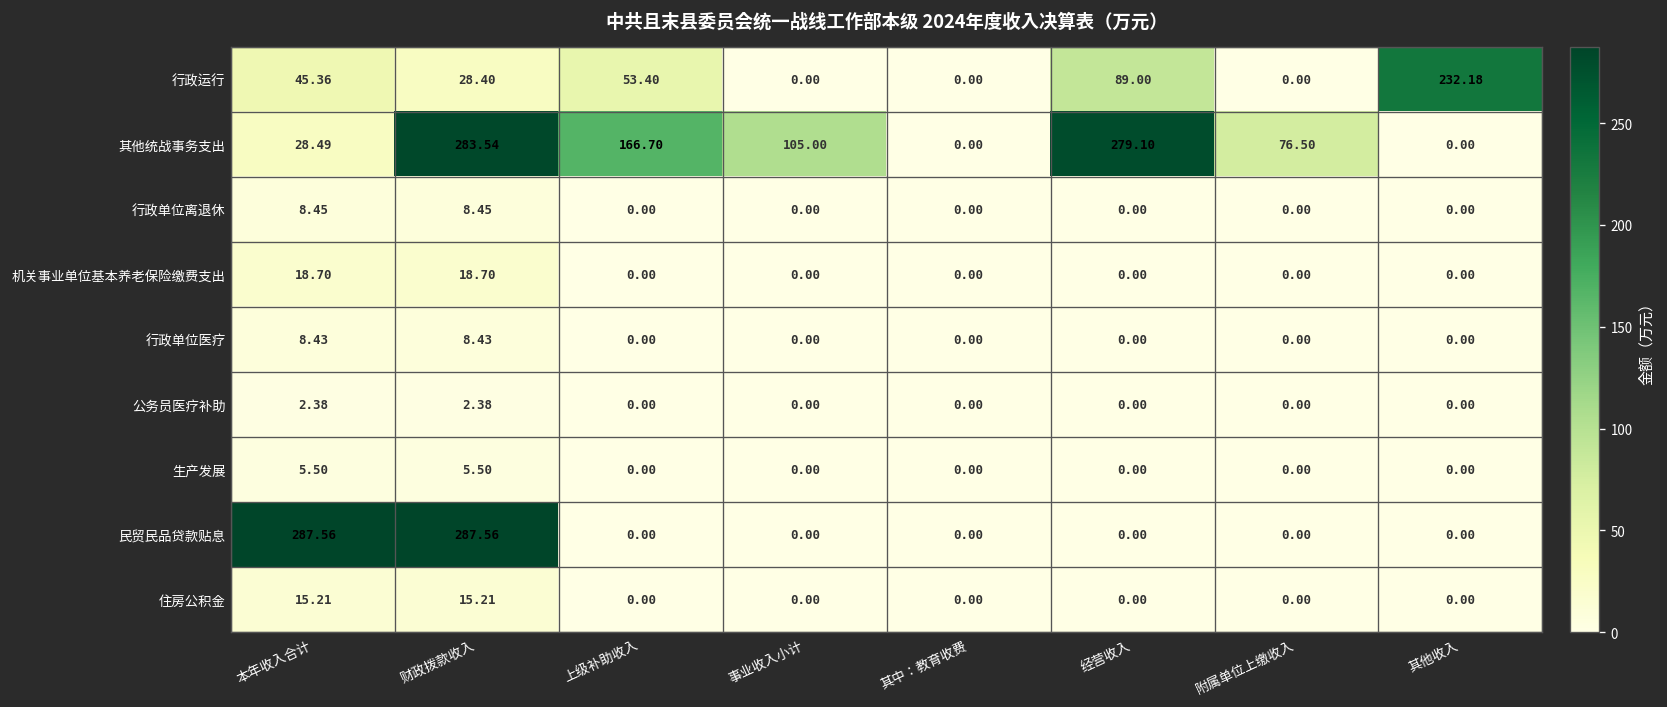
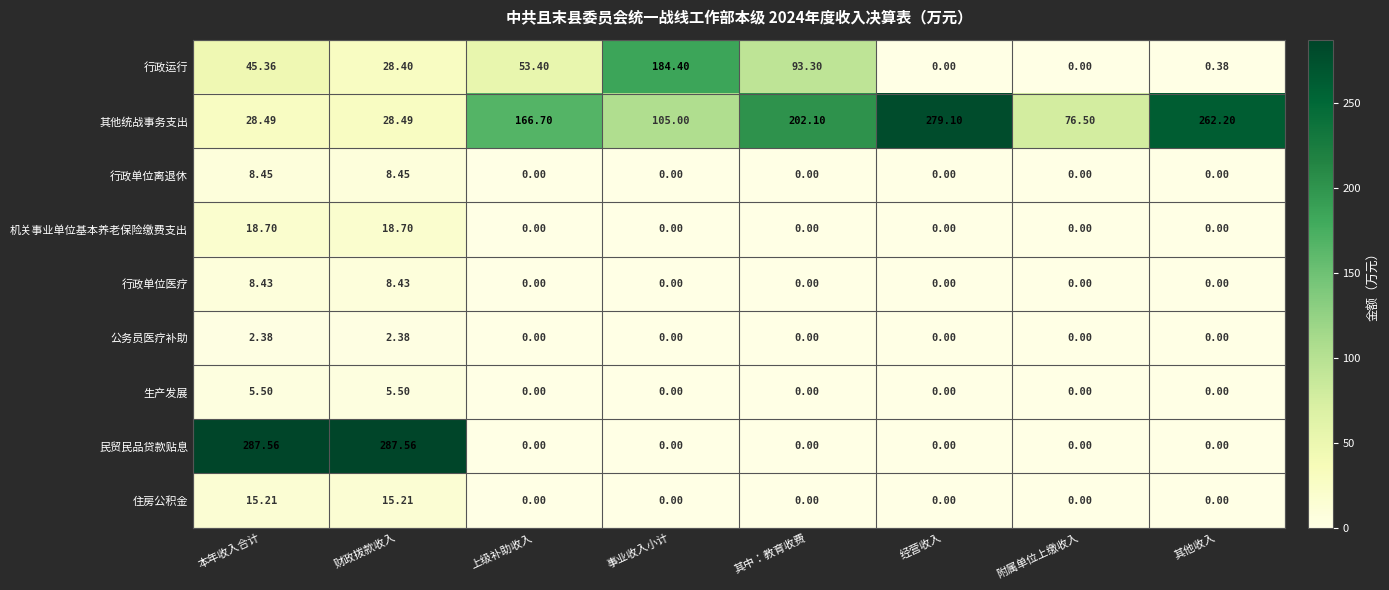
行政运行, 事业收入小计: 0.00 -> 184.40
行政运行, 其中：教育收费: 0.00 -> 93.30
行政运行, 经营收入: 89.00 -> 0.00
行政运行, 其他收入: 232.18 -> 0.38
其他统战事务支出, 财政拨款收入: 283.54 -> 28.49
其他统战事务支出, 其中：教育收费: 0.00 -> 202.10
其他统战事务支出, 其他收入: 0.00 -> 262.20
